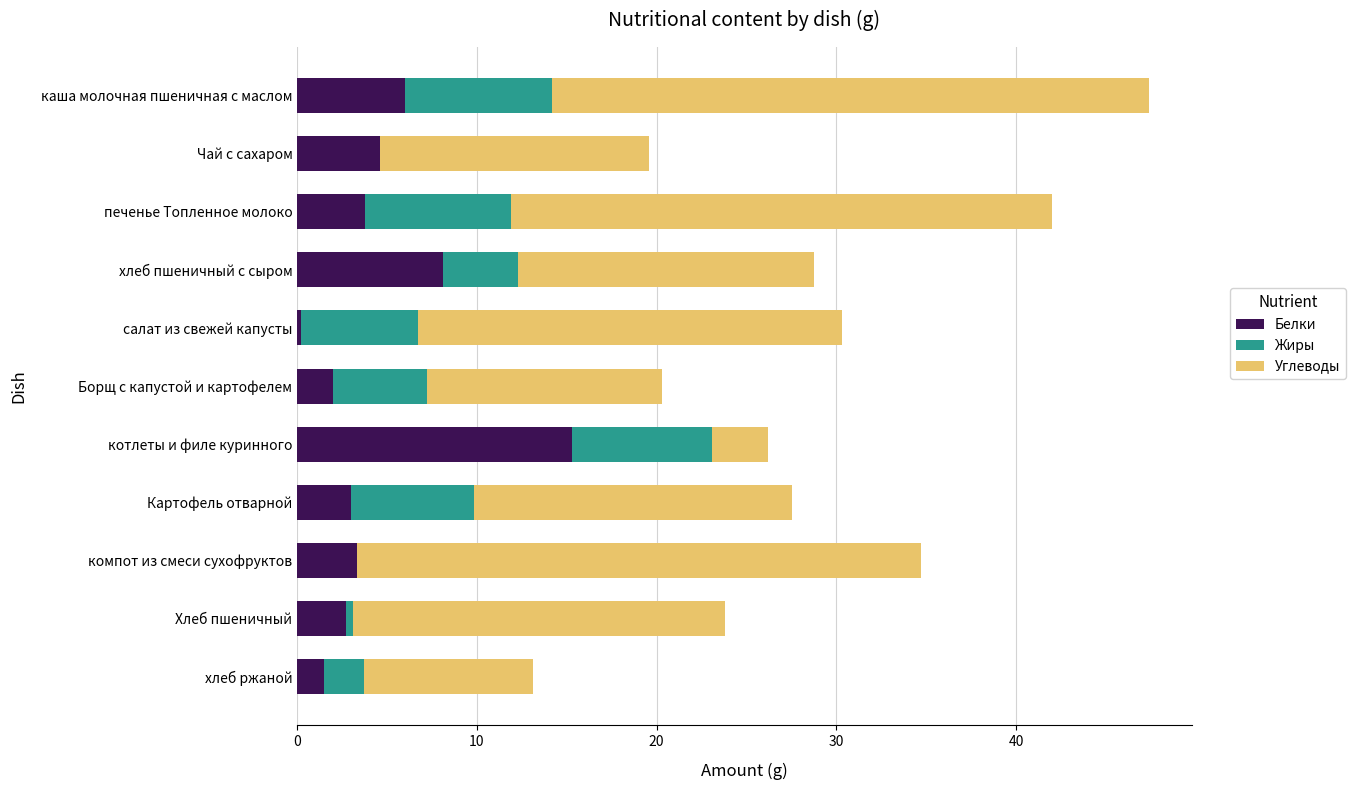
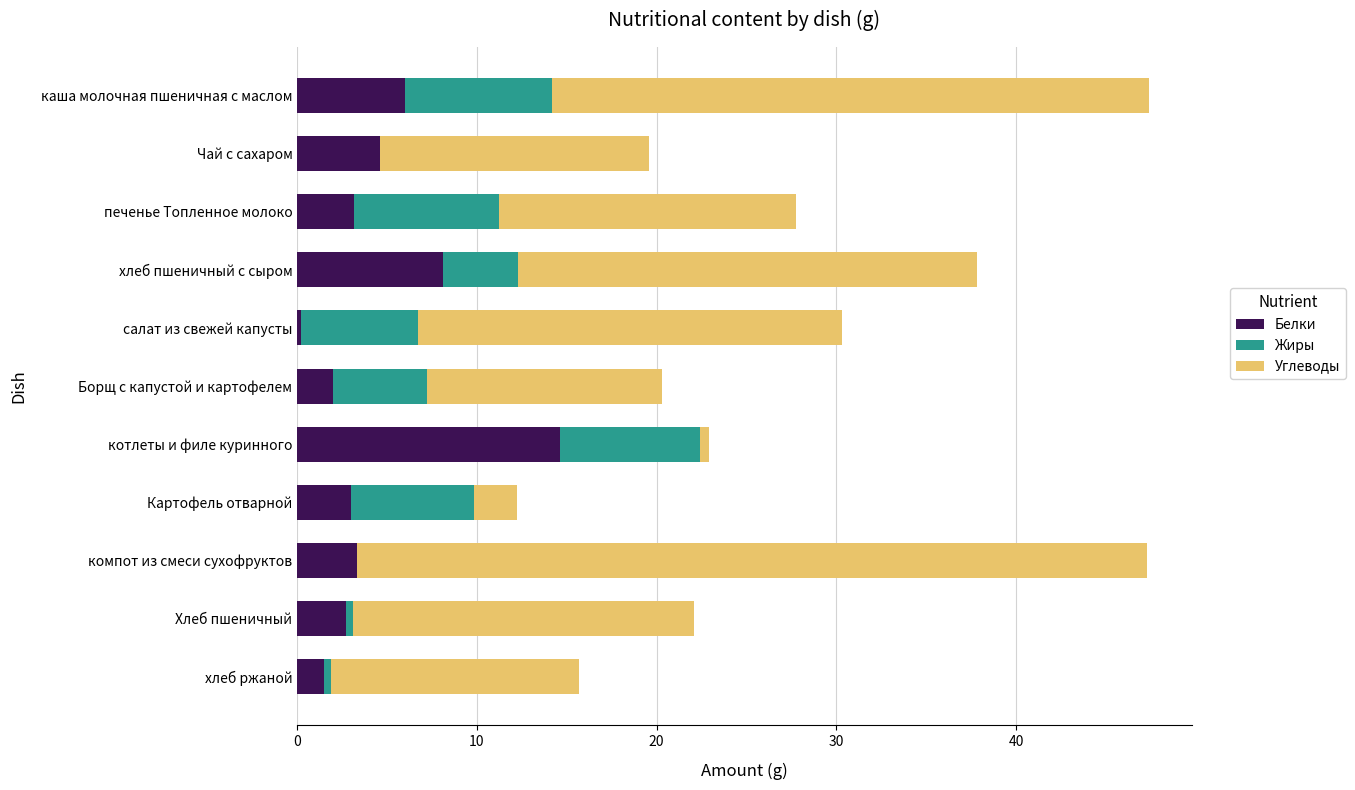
Белки, печенье Топленное молоко: 3.8 -> 3.2
Углеводы, печенье Топленное молоко: 30.1 -> 16.5
Углеводы, хлеб пшеничный с сыром: 16.5 -> 25.6
Белки, котлеты и филе куринного: 15.3 -> 14.6
Углеводы, котлеты и филе куринного: 3.1 -> 0.5
Углеводы, Картофель отварной: 17.7 -> 2.4
Углеводы, компот из смеси сухофруктов: 31.4 -> 44.0
Углеводы, Хлеб пшеничный: 20.7 -> 19.0
Жиры, хлеб ржаной: 2.2 -> 0.4
Углеводы, хлеб ржаной: 9.4 -> 13.8
